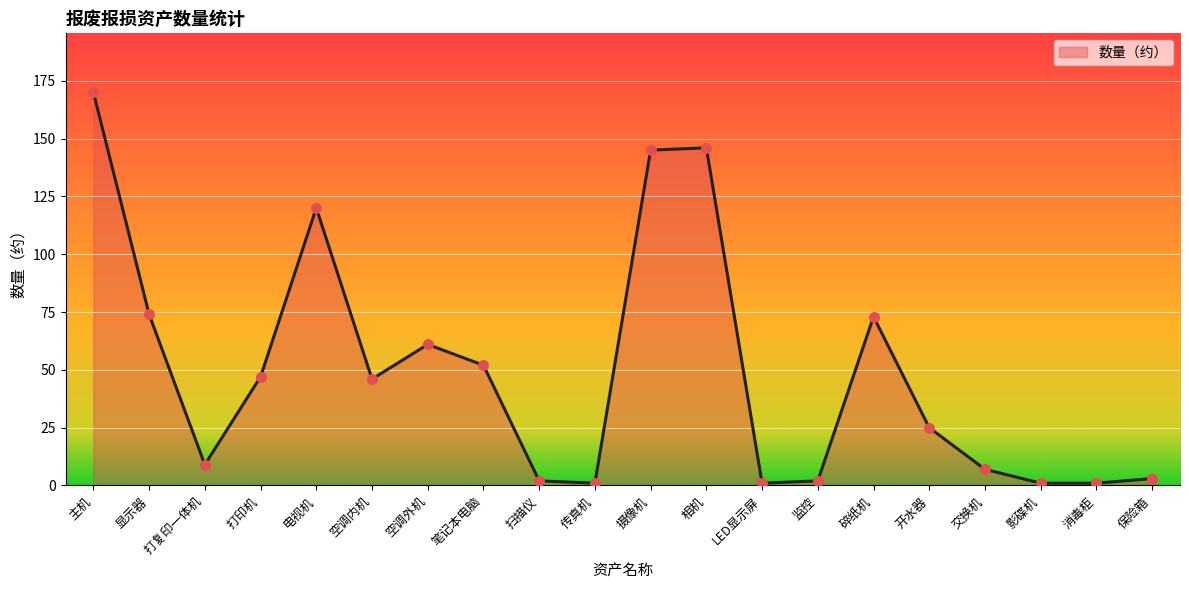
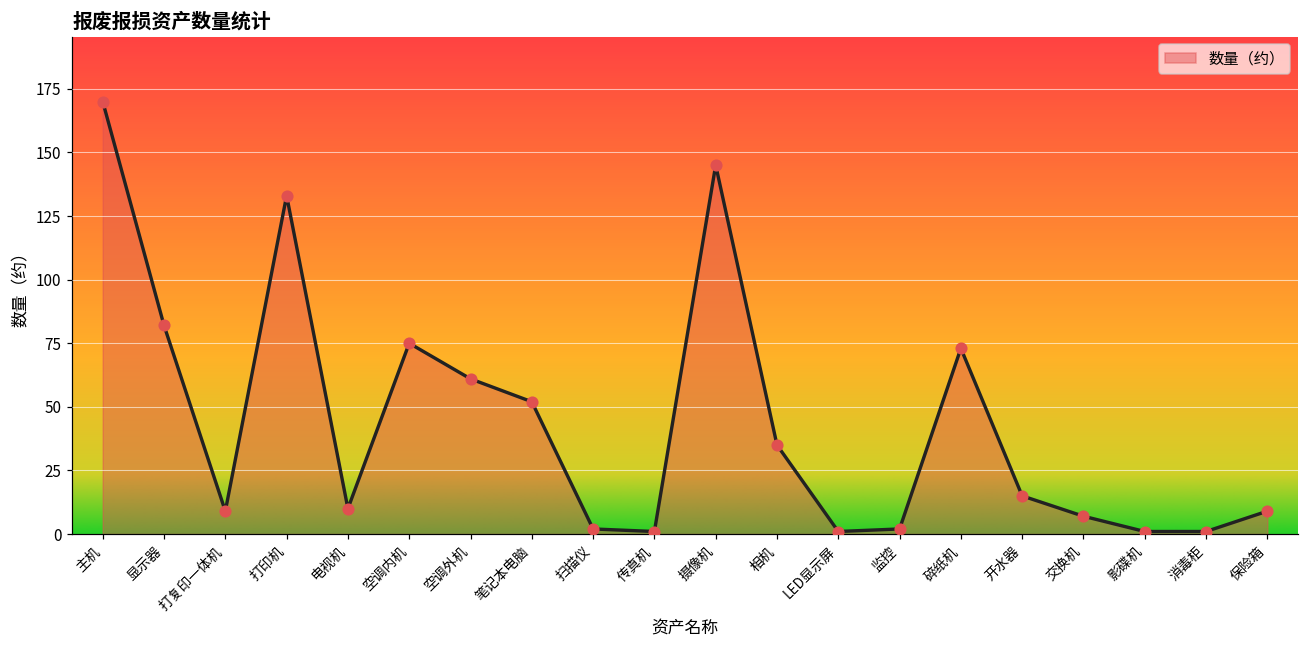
显示器: 74 -> 82
打印机: 47 -> 133
电视机: 120 -> 10
空调内机: 46 -> 75
相机: 146 -> 35
开水器: 25 -> 15
保险箱: 3 -> 9
